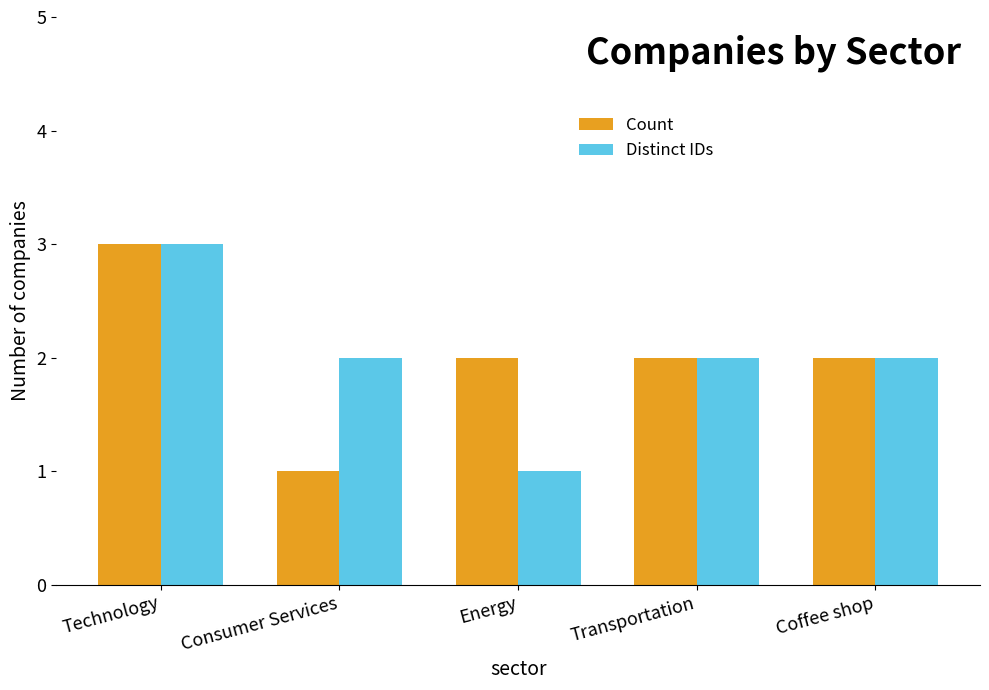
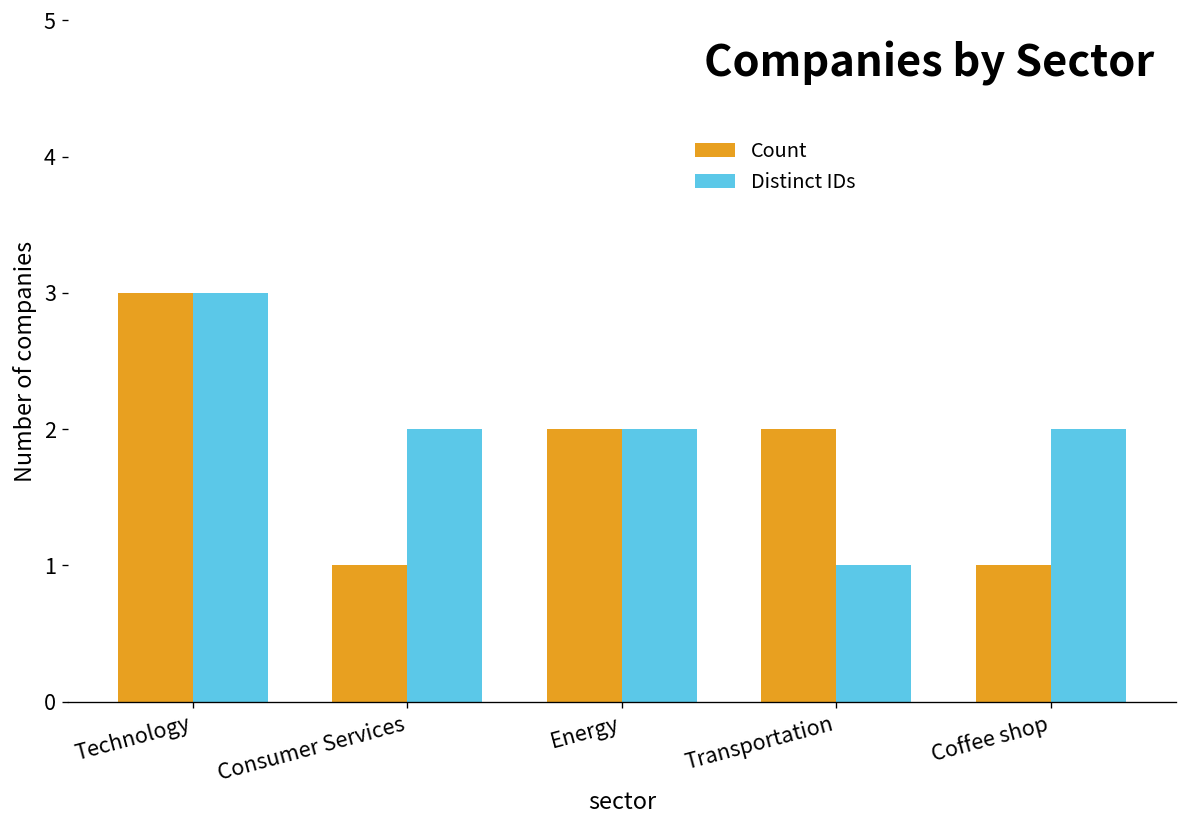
Distinct IDs, Energy: 1 -> 2
Distinct IDs, Transportation: 2 -> 1
Count, Coffee shop: 2 -> 1
